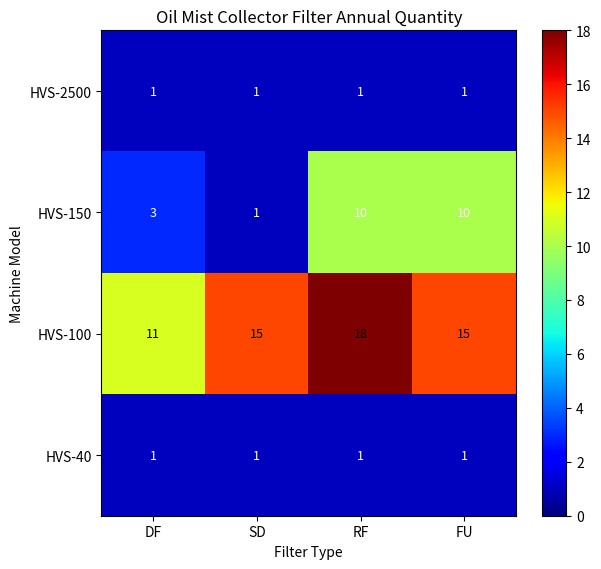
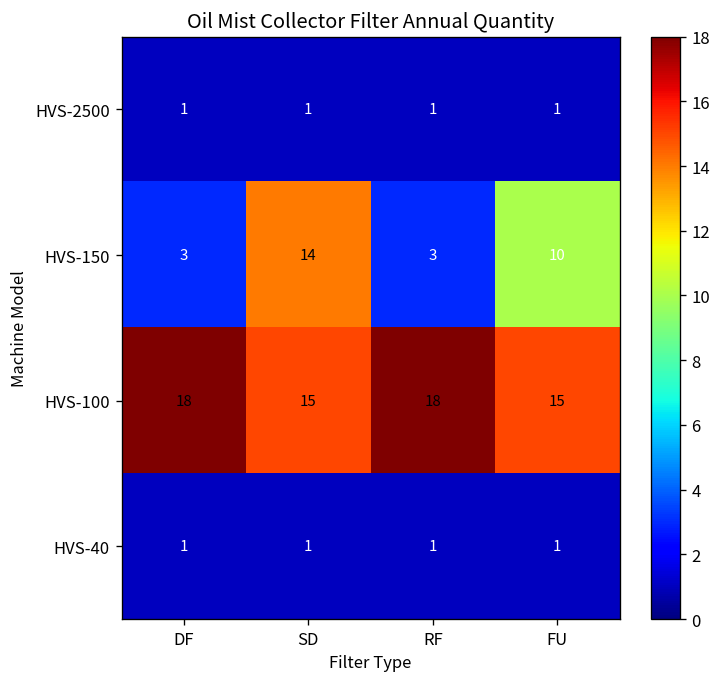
HVS-150, SD: 1 -> 14
HVS-150, RF: 10 -> 3
HVS-100, DF: 11 -> 18
